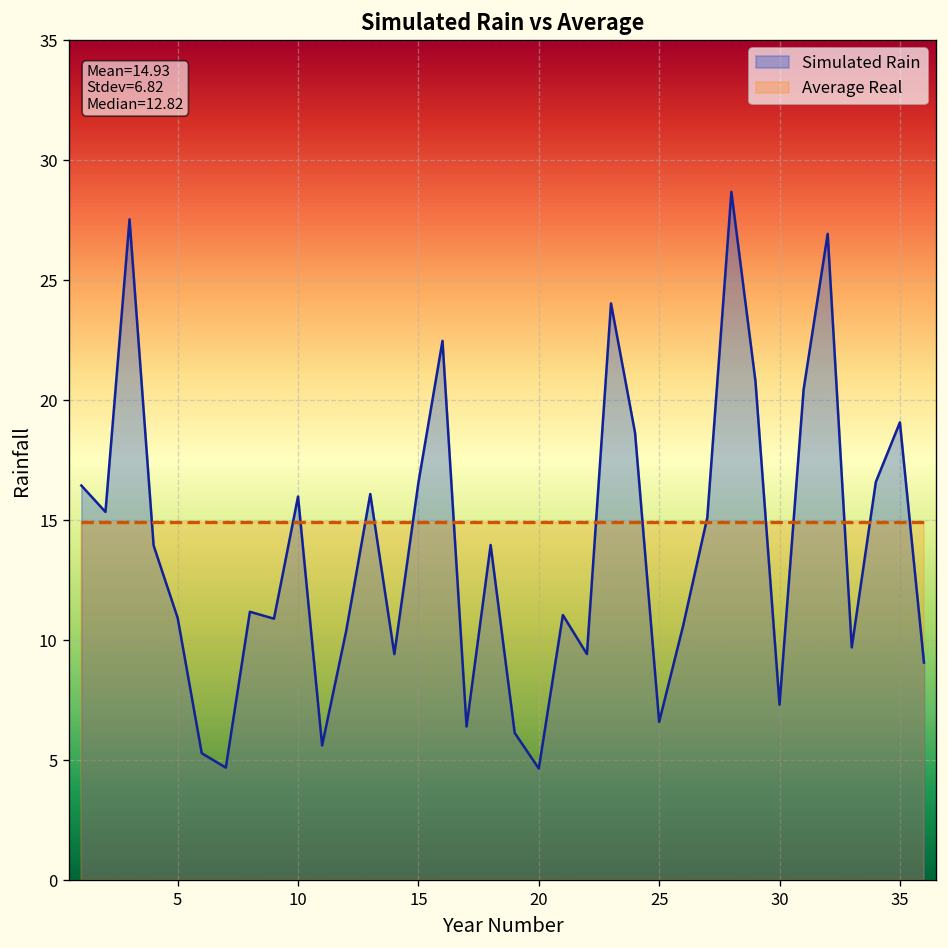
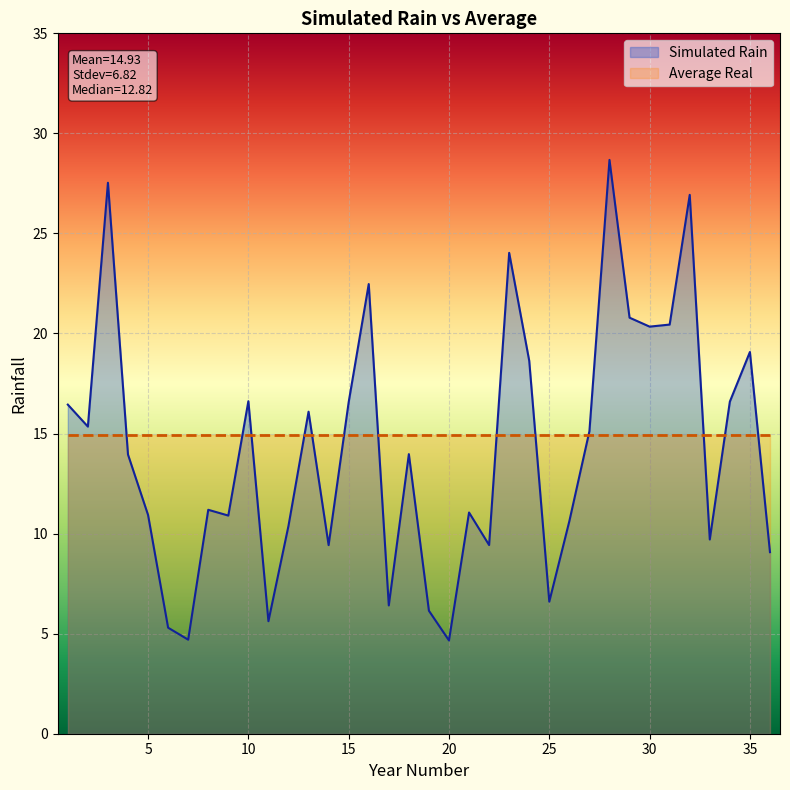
Simulated Rain, 10: 16.0 -> 16.6
Simulated Rain, 30: 7.3 -> 20.3
